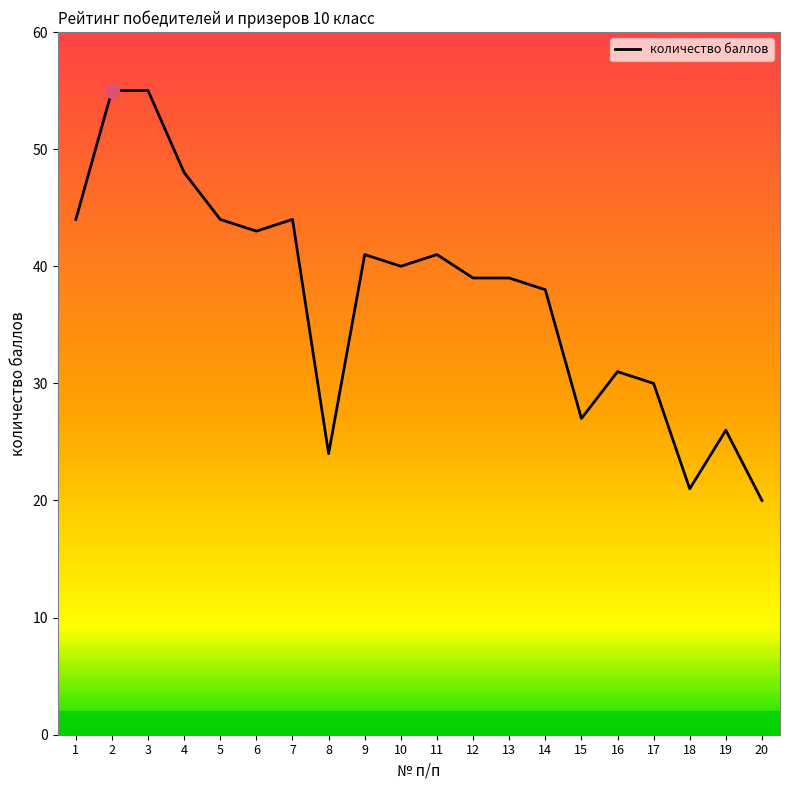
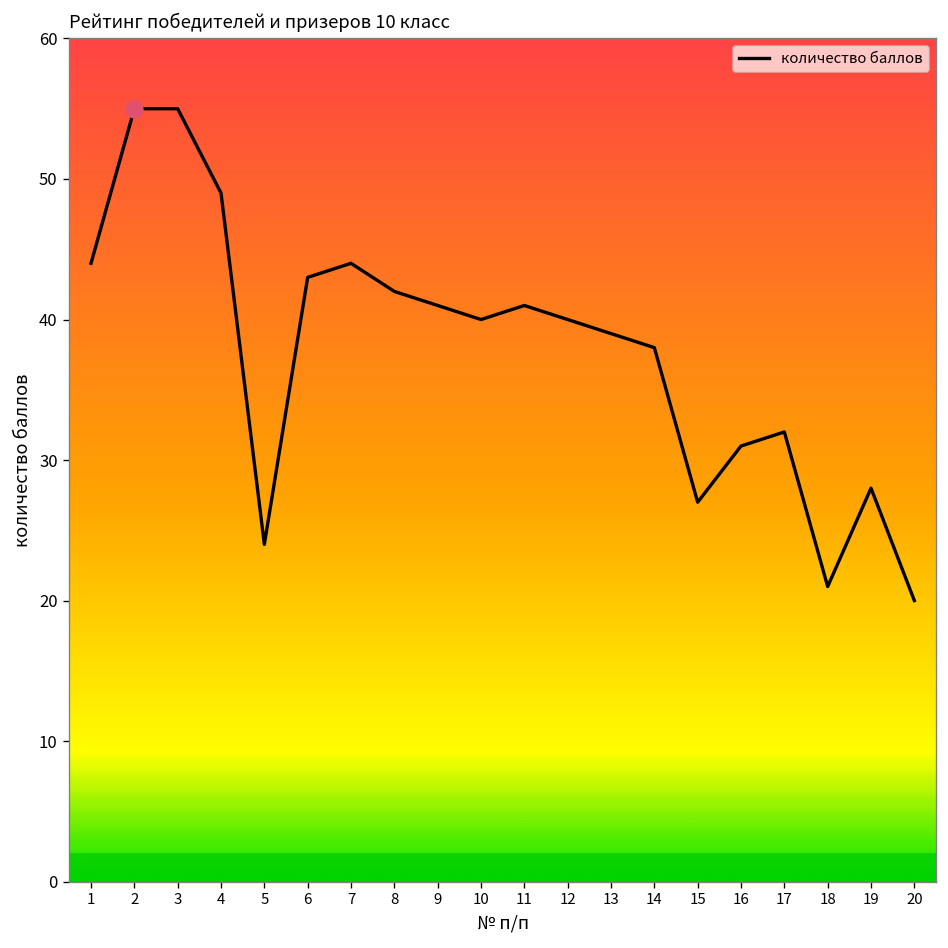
количество баллов, 4: 48 -> 49
количество баллов, 5: 44 -> 24
количество баллов, 8: 24 -> 42
количество баллов, 12: 39 -> 40
количество баллов, 17: 30 -> 32
количество баллов, 19: 26 -> 28
